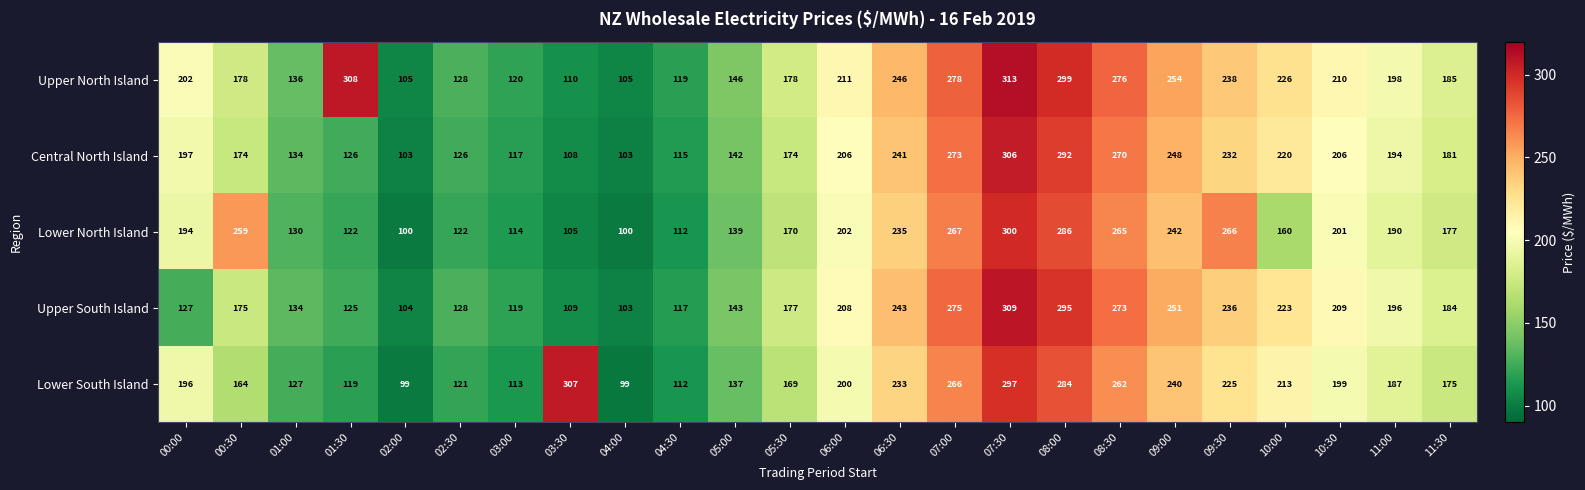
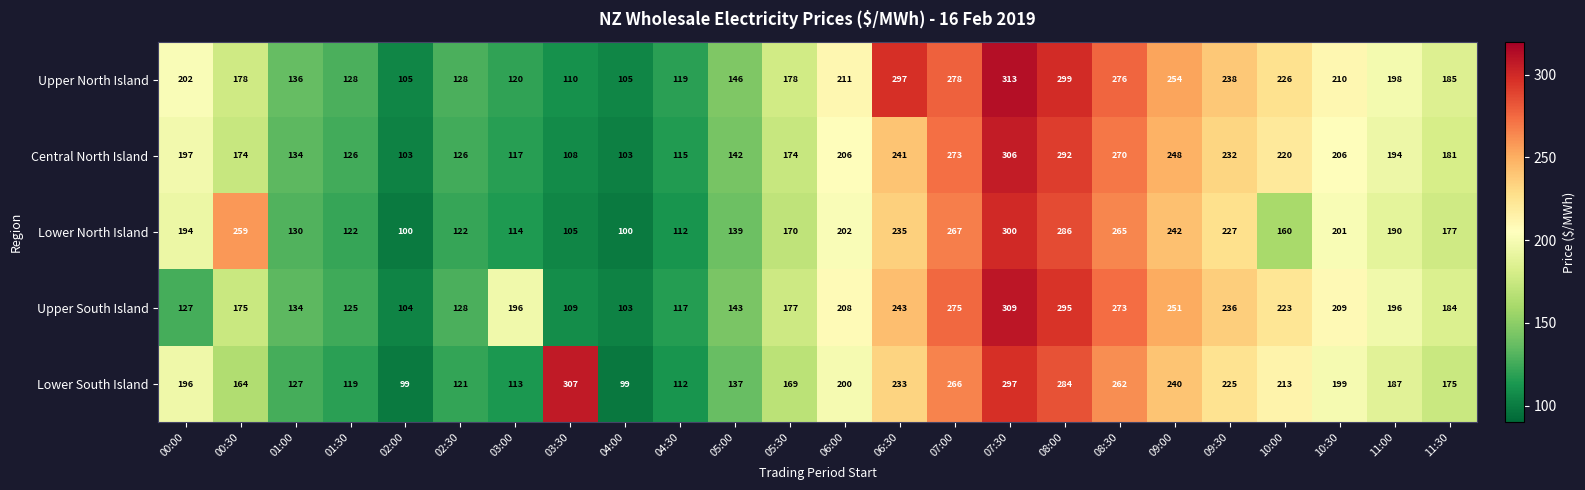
Upper North Island, 01:30: 308 -> 128
Upper North Island, 06:30: 246 -> 297
Lower North Island, 09:30: 266 -> 227
Upper South Island, 03:00: 119 -> 196
